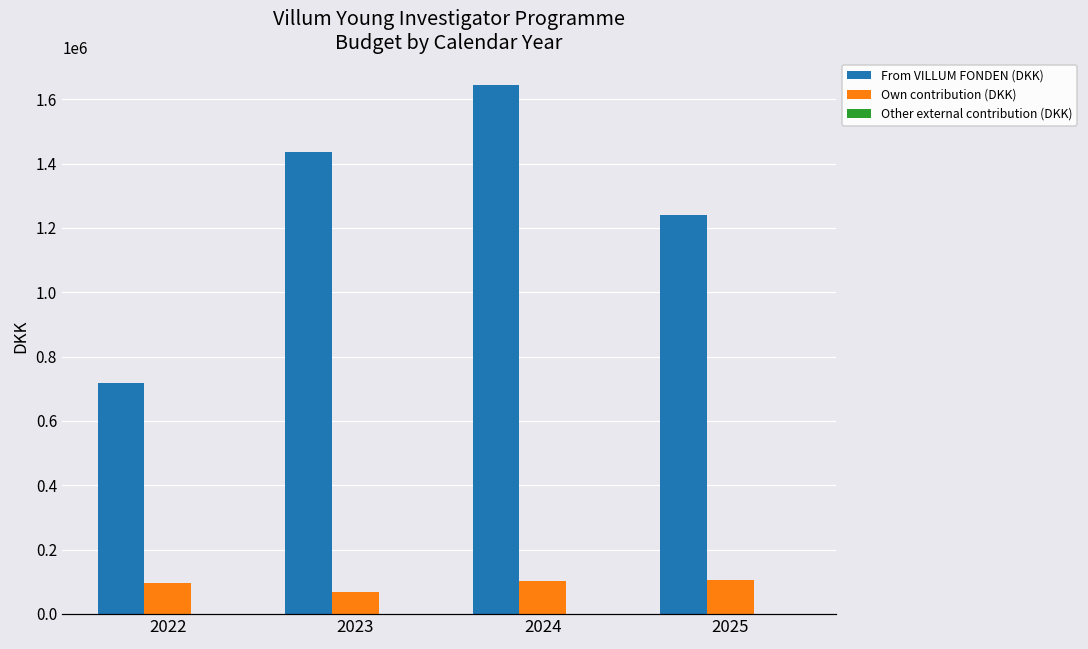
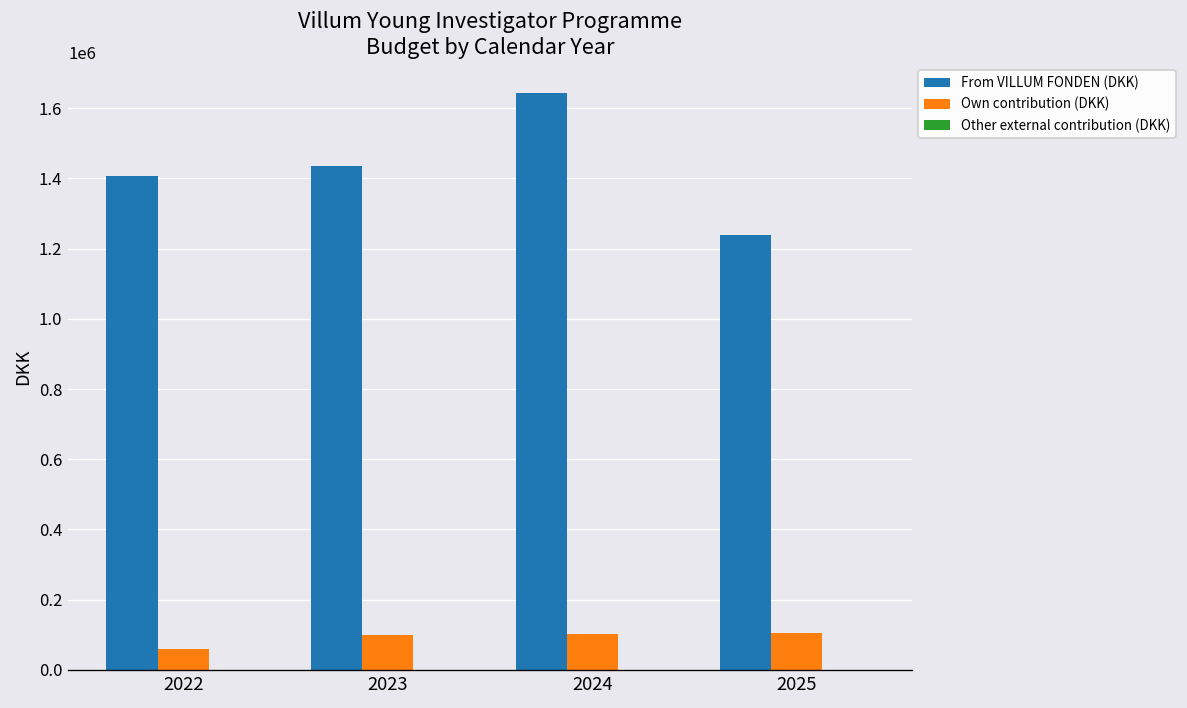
From VILLUM FONDEN (DKK), 2022: 720000 -> 1410000
Own contribution (DKK), 2022: 100000 -> 60000
Own contribution (DKK), 2023: 70000 -> 100000
